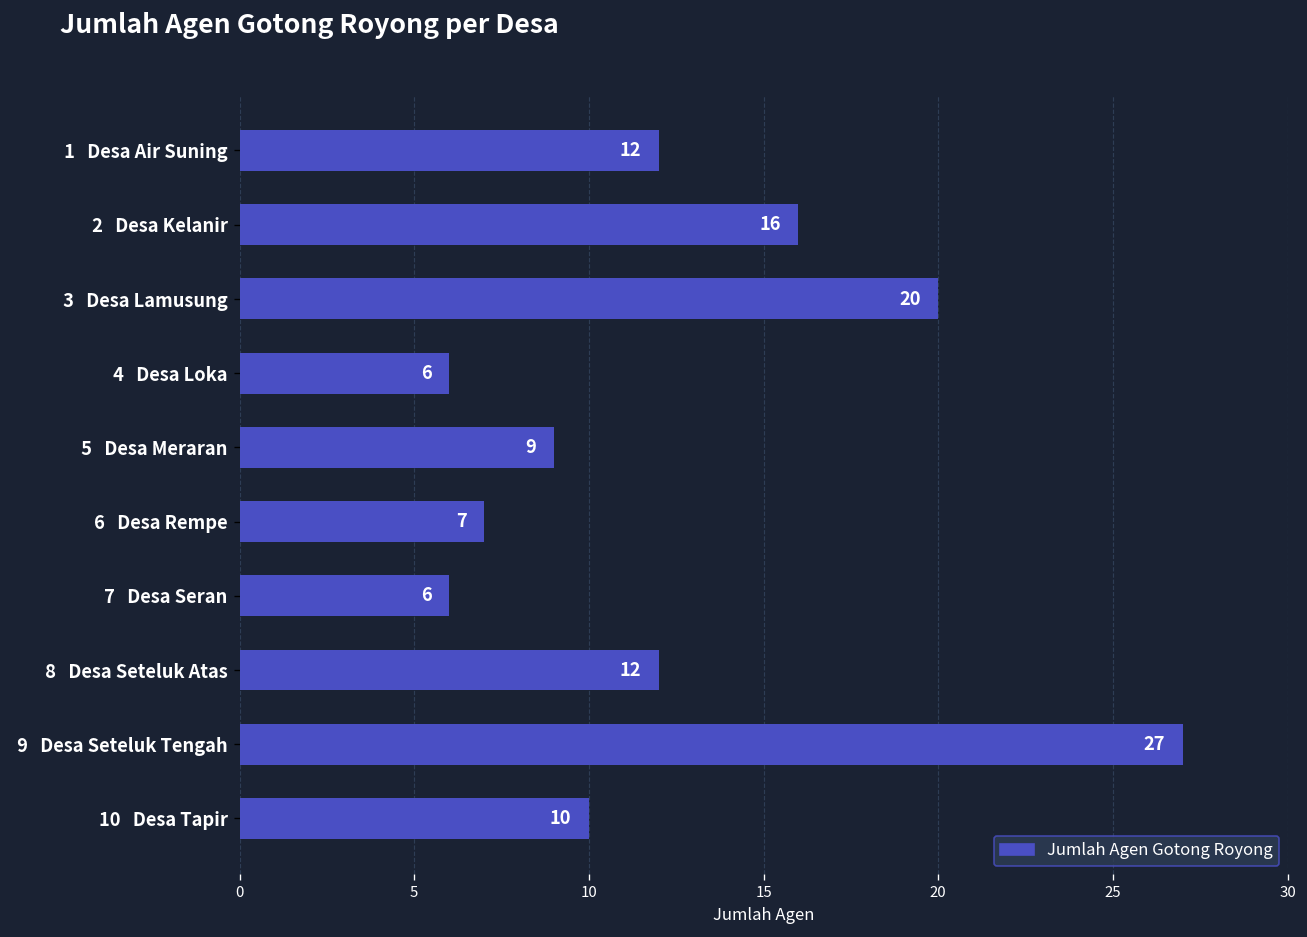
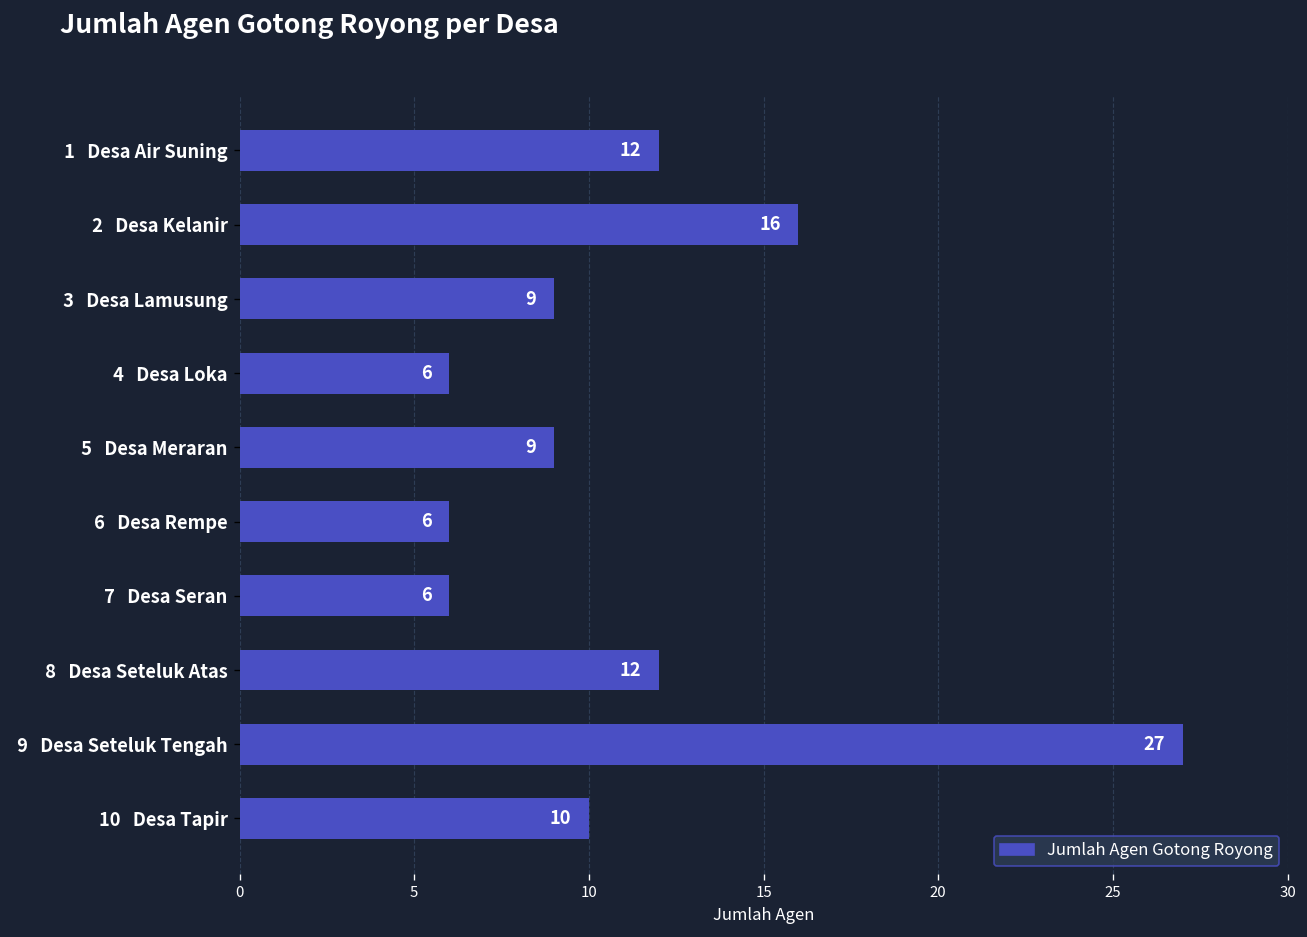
3 Desa Lamusung: 20 -> 9
6 Desa Rempe: 7 -> 6
